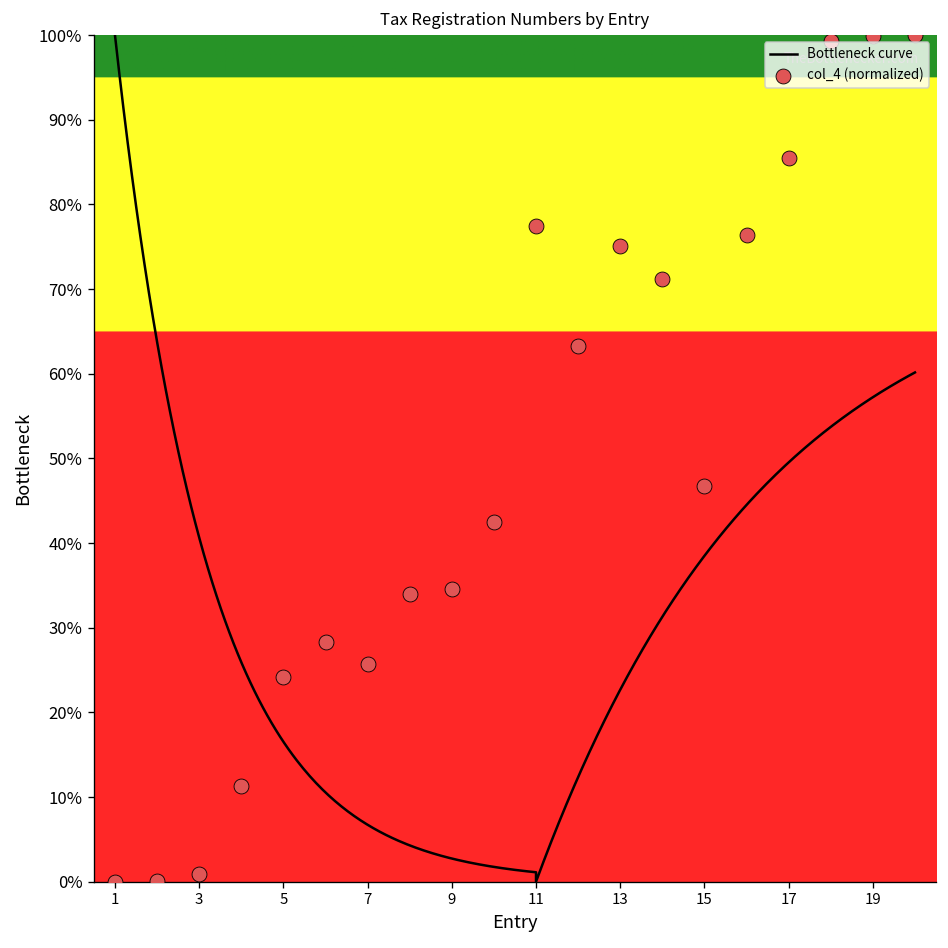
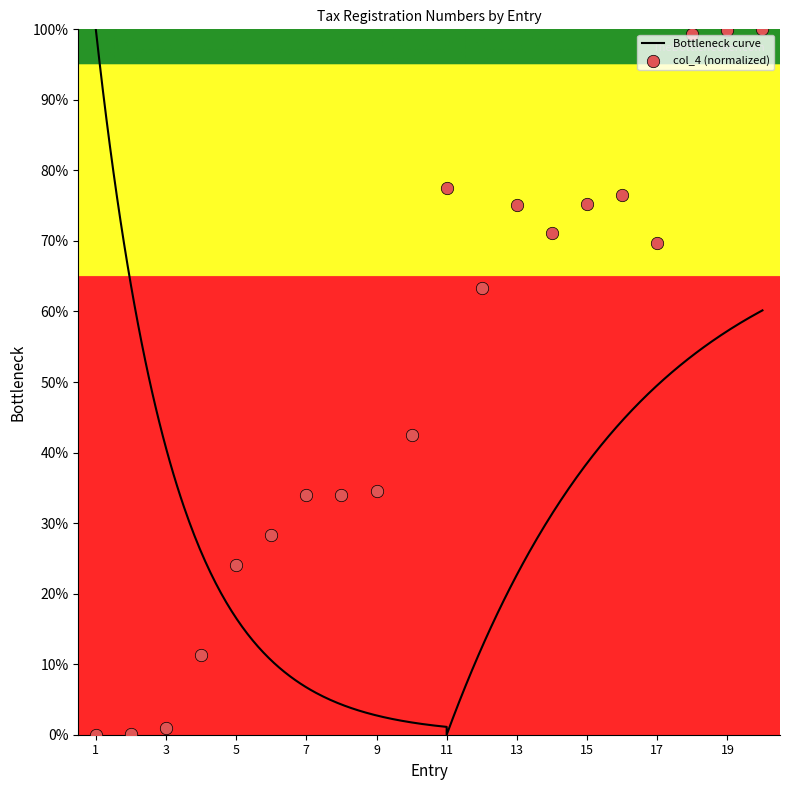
col_4 (normalized), 7: 26% -> 34%
col_4 (normalized), 15: 47% -> 75%
col_4 (normalized), 17: 86% -> 70%
